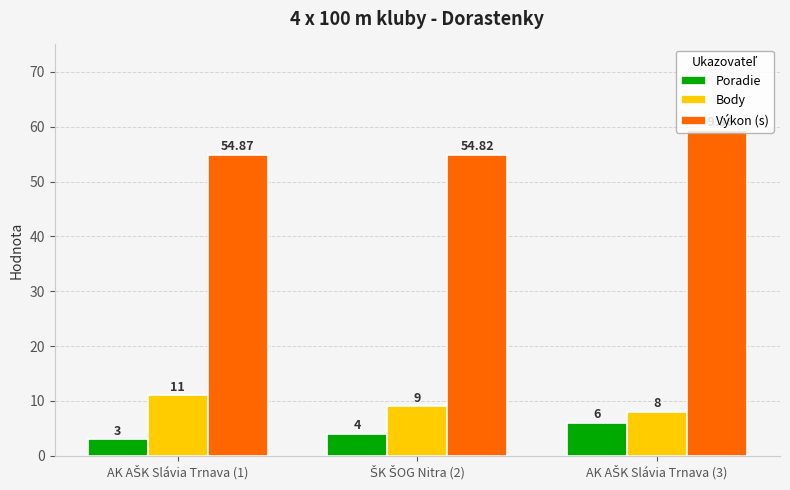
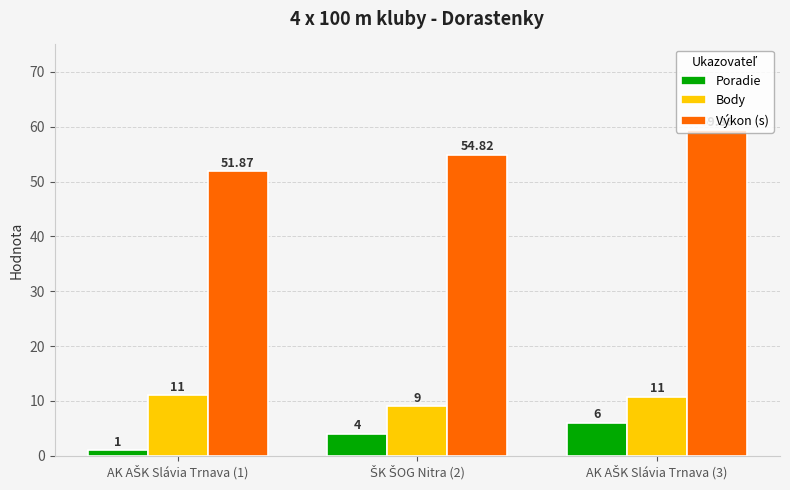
Poradie, AK AŠK Slávia Trnava (1): 3 -> 1
Výkon (s), AK AŠK Slávia Trnava (1): 54.87 -> 51.87
Body, AK AŠK Slávia Trnava (3): 8 -> 11
